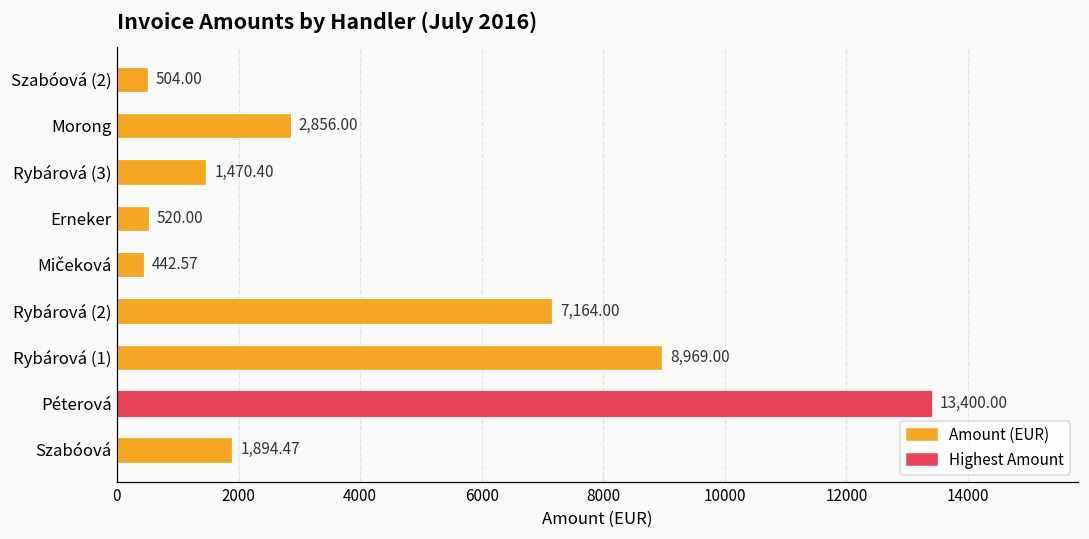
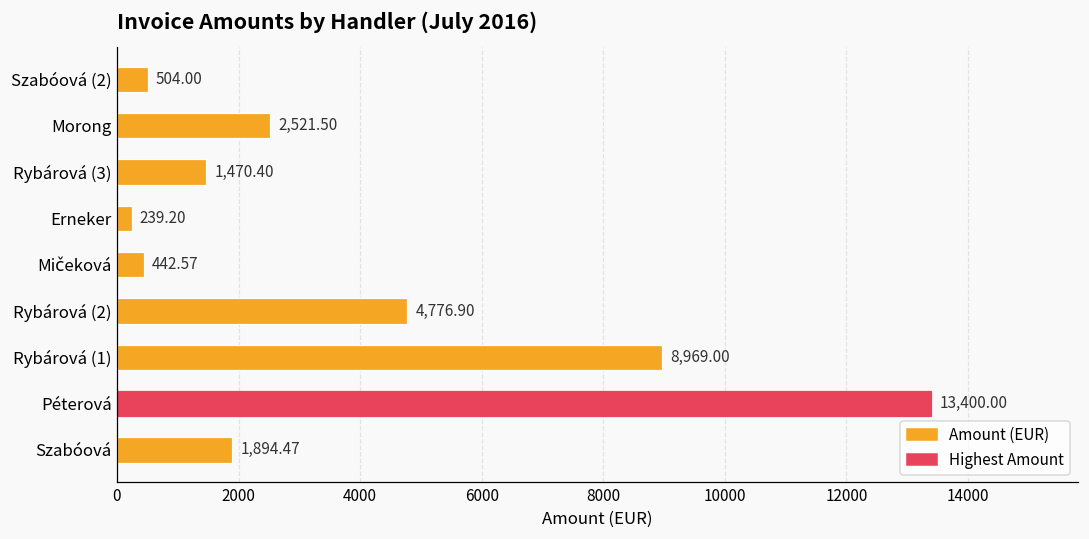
Morong: 2,856.00 -> 2,521.50
Erneker: 520.00 -> 239.20
Rybárová (2): 7,164.00 -> 4,776.90
